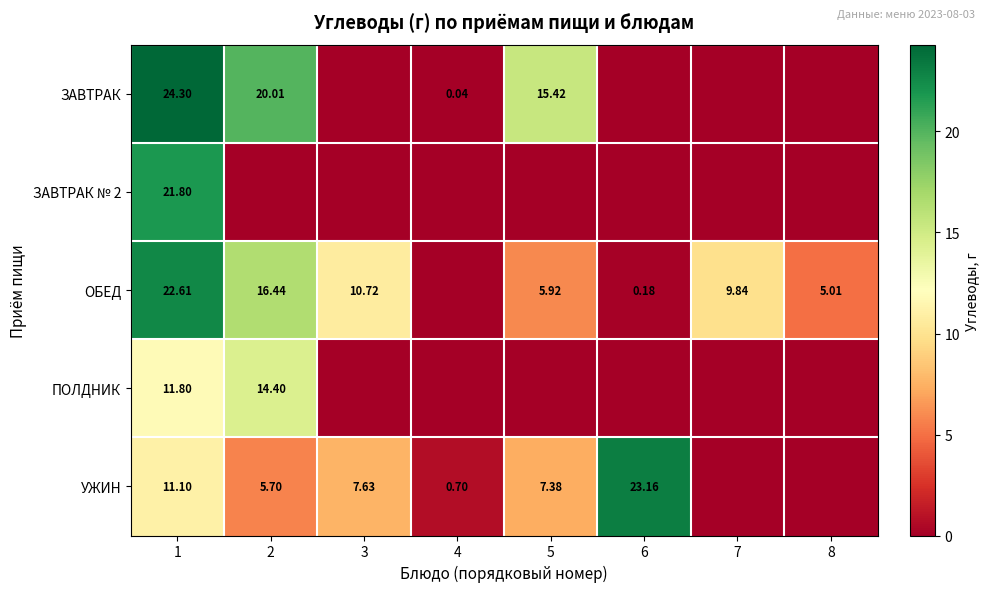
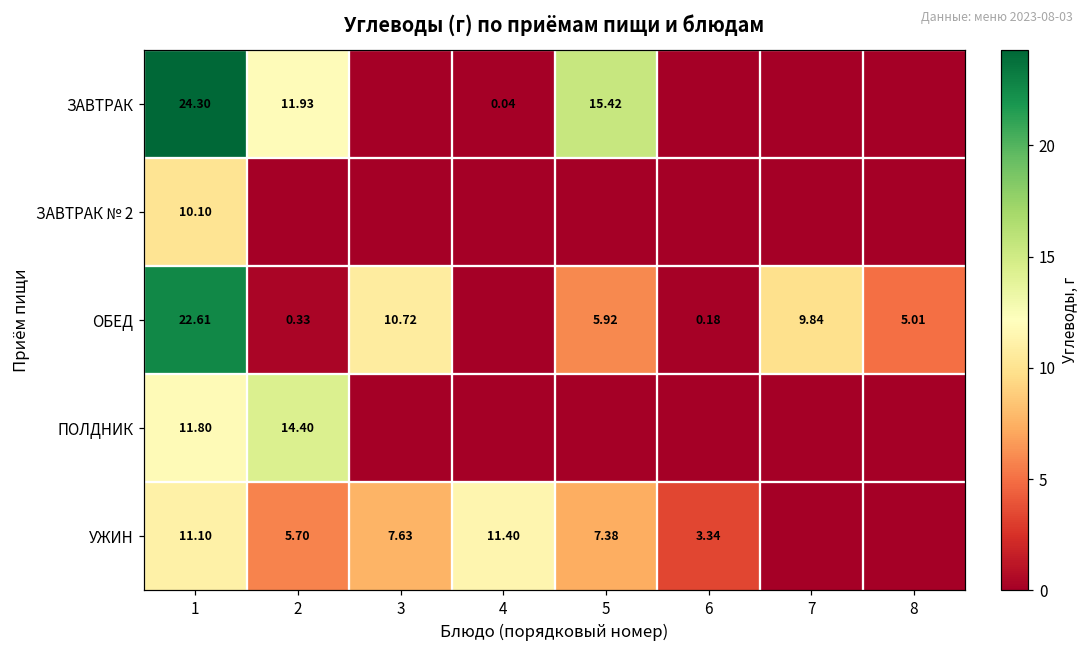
ЗАВТРАК, 2: 20.01 -> 11.93
ЗАВТРАК № 2, 1: 21.80 -> 10.10
ОБЕД, 2: 16.44 -> 0.33
УЖИН, 4: 0.70 -> 11.40
УЖИН, 6: 23.16 -> 3.34
